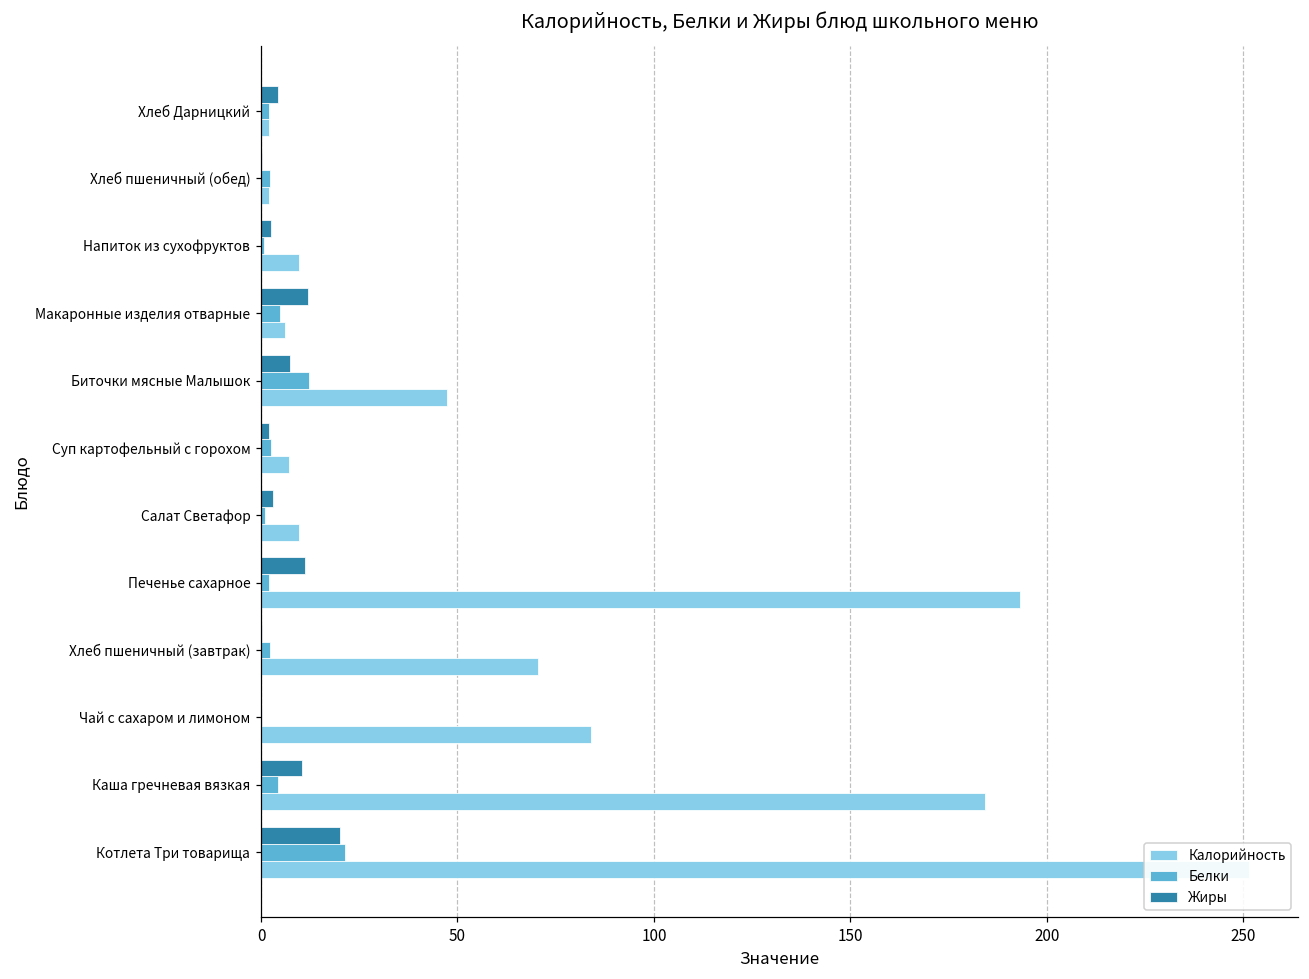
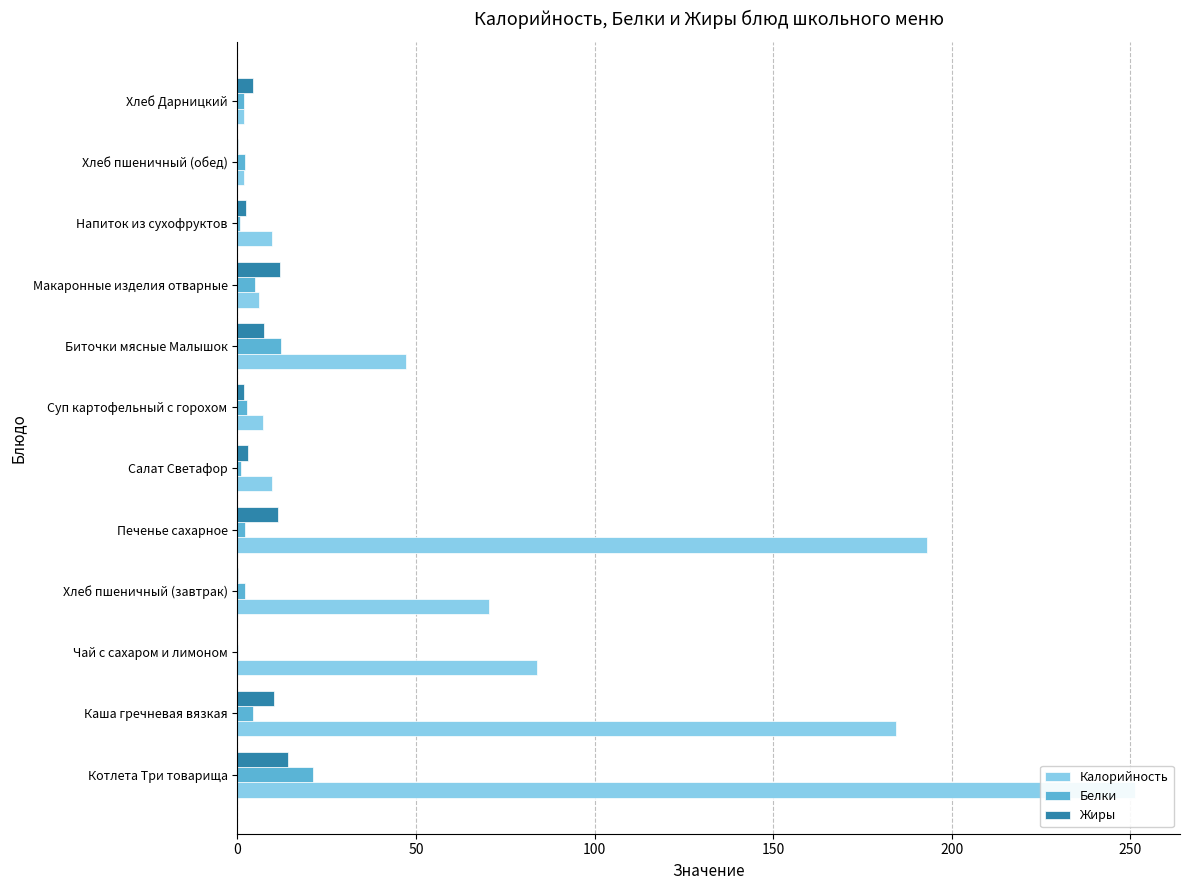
Жиры, Котлета Три товарища: 20 -> 14
